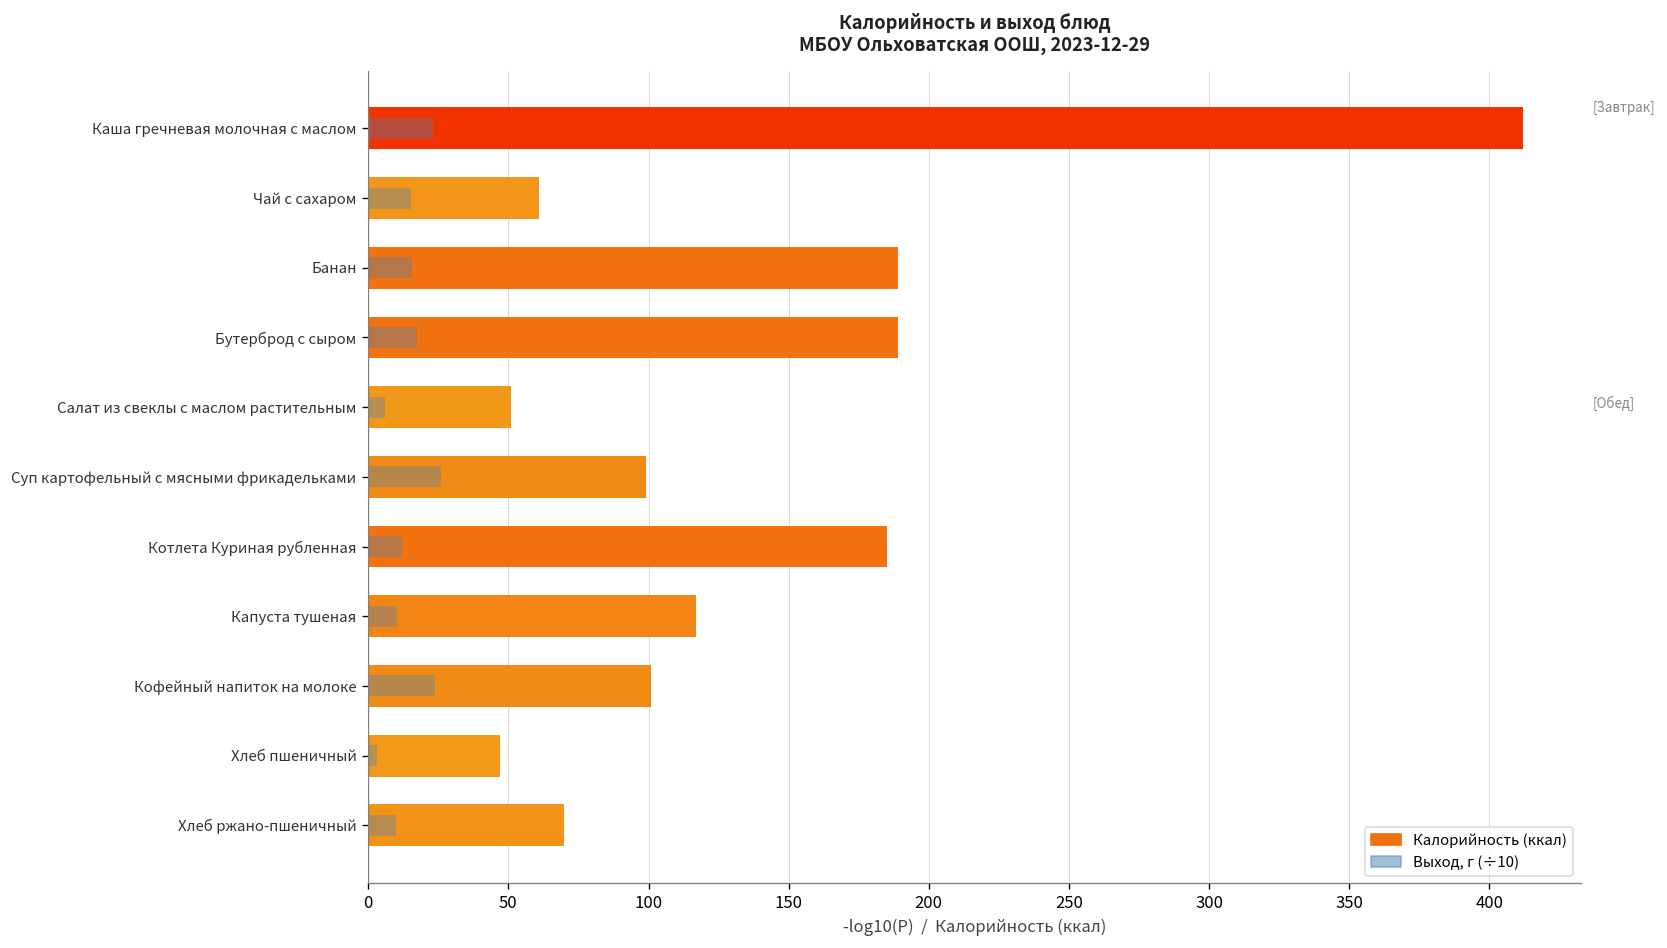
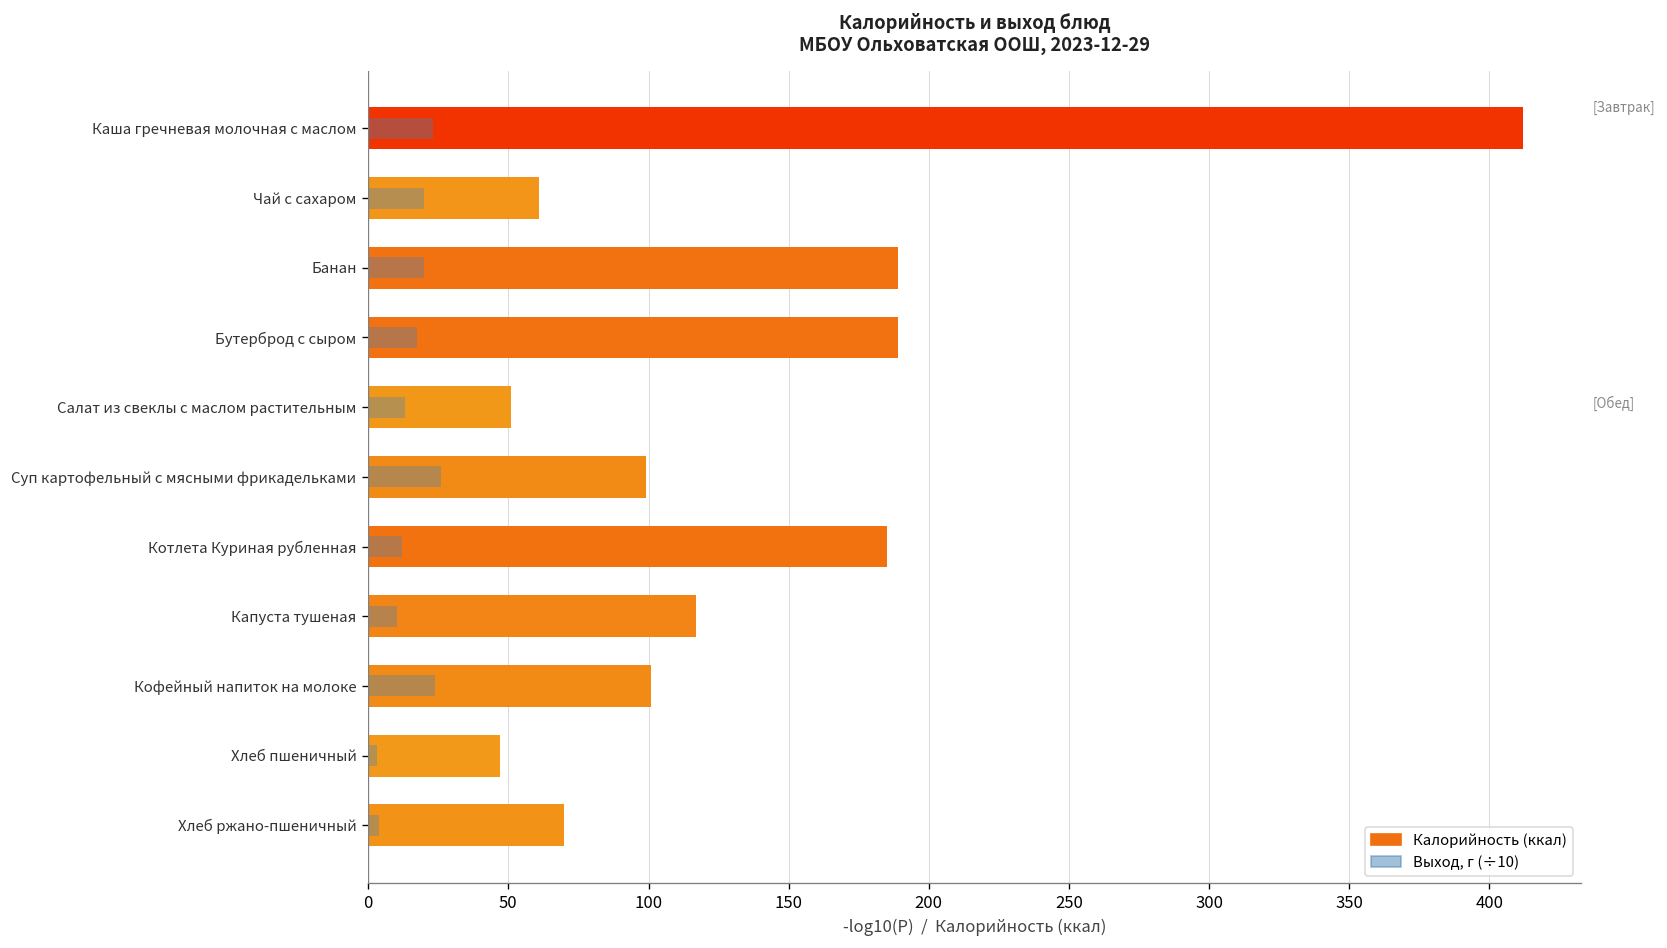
Выход, г (÷10), Чай с сахаром: 15 -> 20
Выход, г (÷10), Банан: 16 -> 20
Выход, г (÷10), Салат из свеклы с маслом растительным: 6 -> 13
Выход, г (÷10), Хлеб ржано-пшеничный: 10 -> 4
